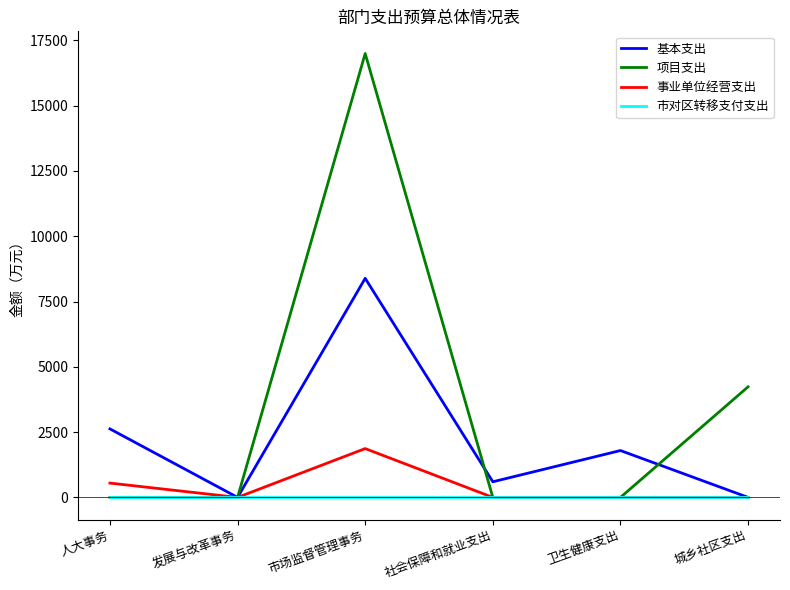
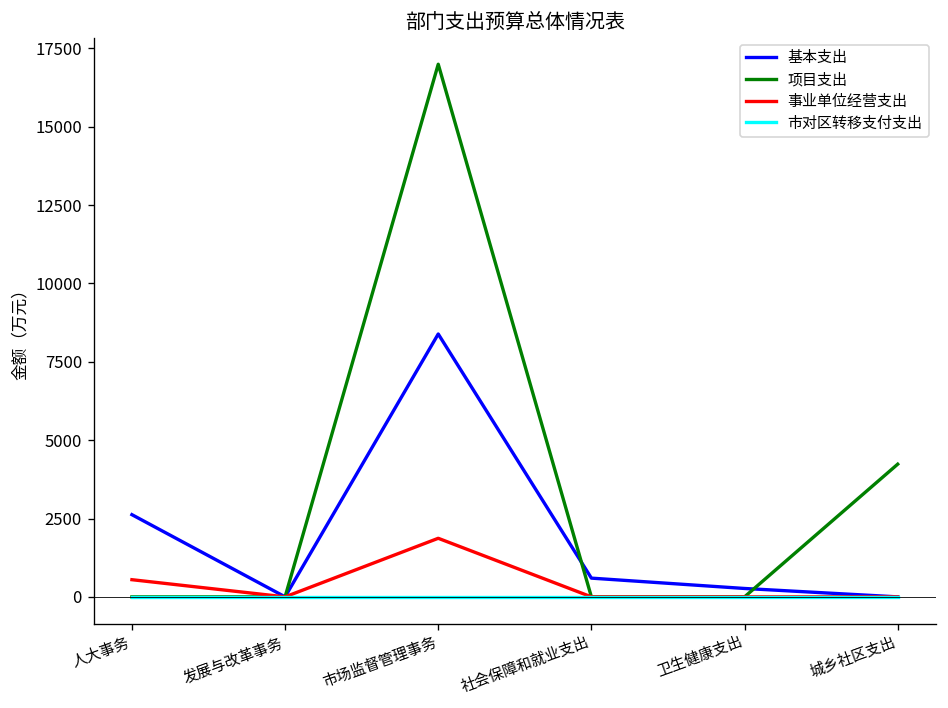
基本支出, 卫生健康支出: 1800 -> 300
